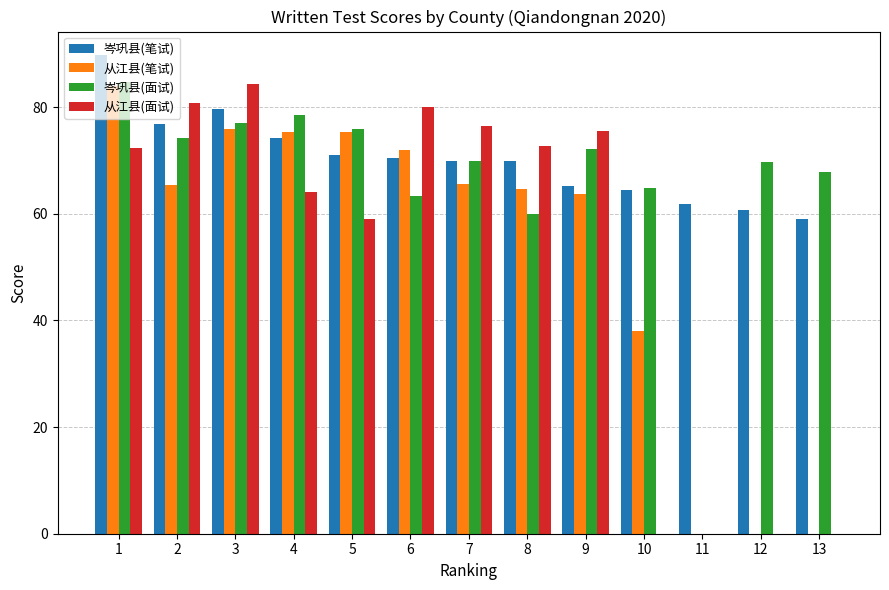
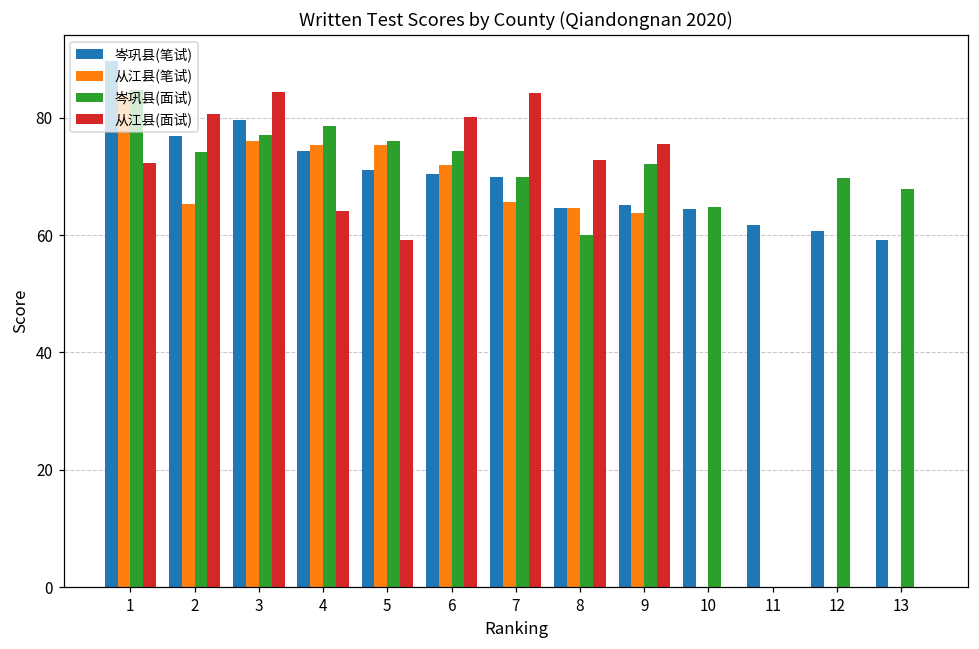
岑巩县(面试), 6: 63 -> 74
从江县(面试), 7: 77 -> 84
岑巩县(笔试), 8: 70 -> 65
从江县(笔试), 10: 38 -> 0
